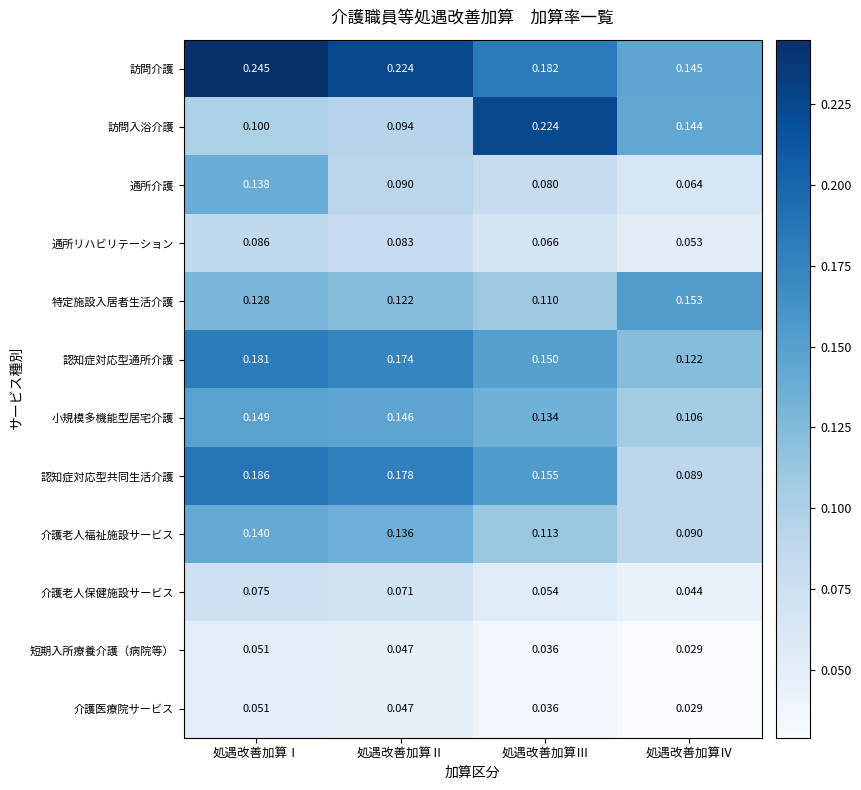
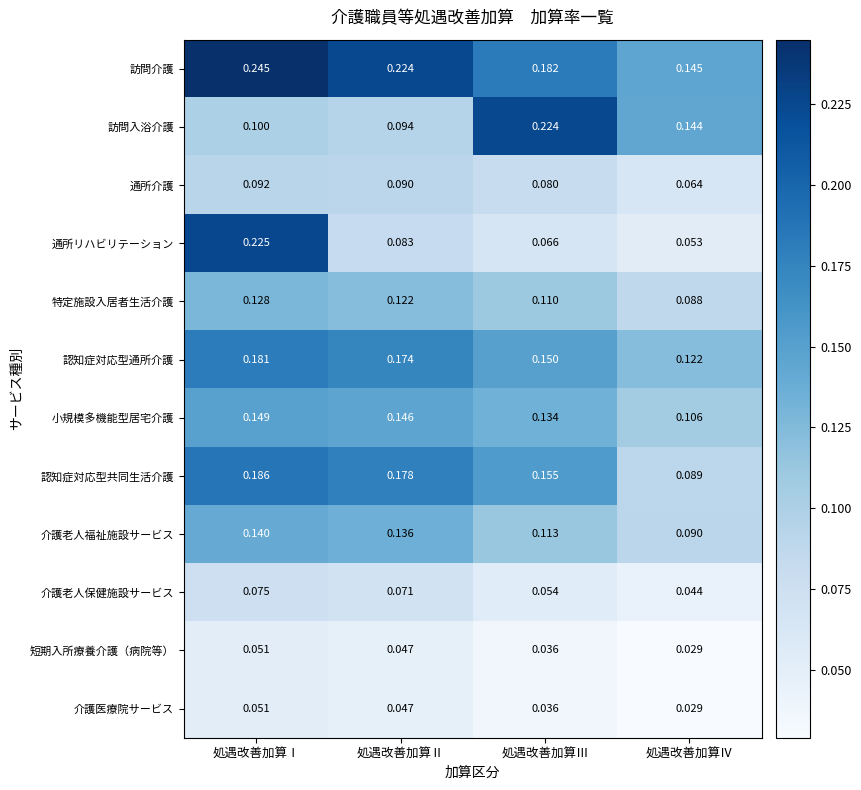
通所介護, 処遇改善加算Ⅰ: 0.138 -> 0.092
通所リハビリテーション, 処遇改善加算Ⅰ: 0.086 -> 0.225
特定施設入居者生活介護, 処遇改善加算Ⅳ: 0.153 -> 0.088
